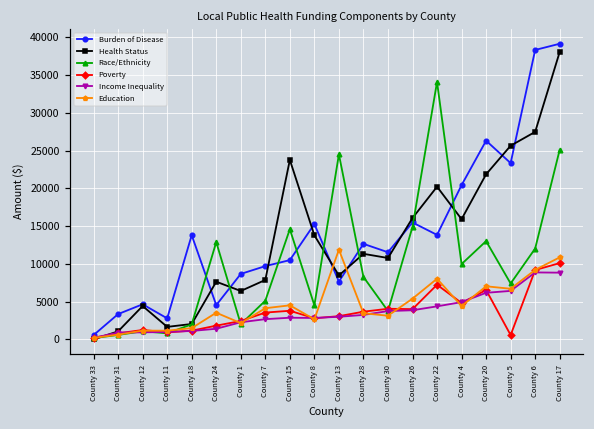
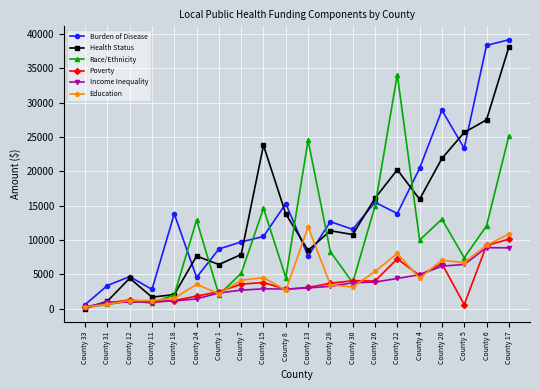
Burden of Disease, County 20: 26000 -> 29000
